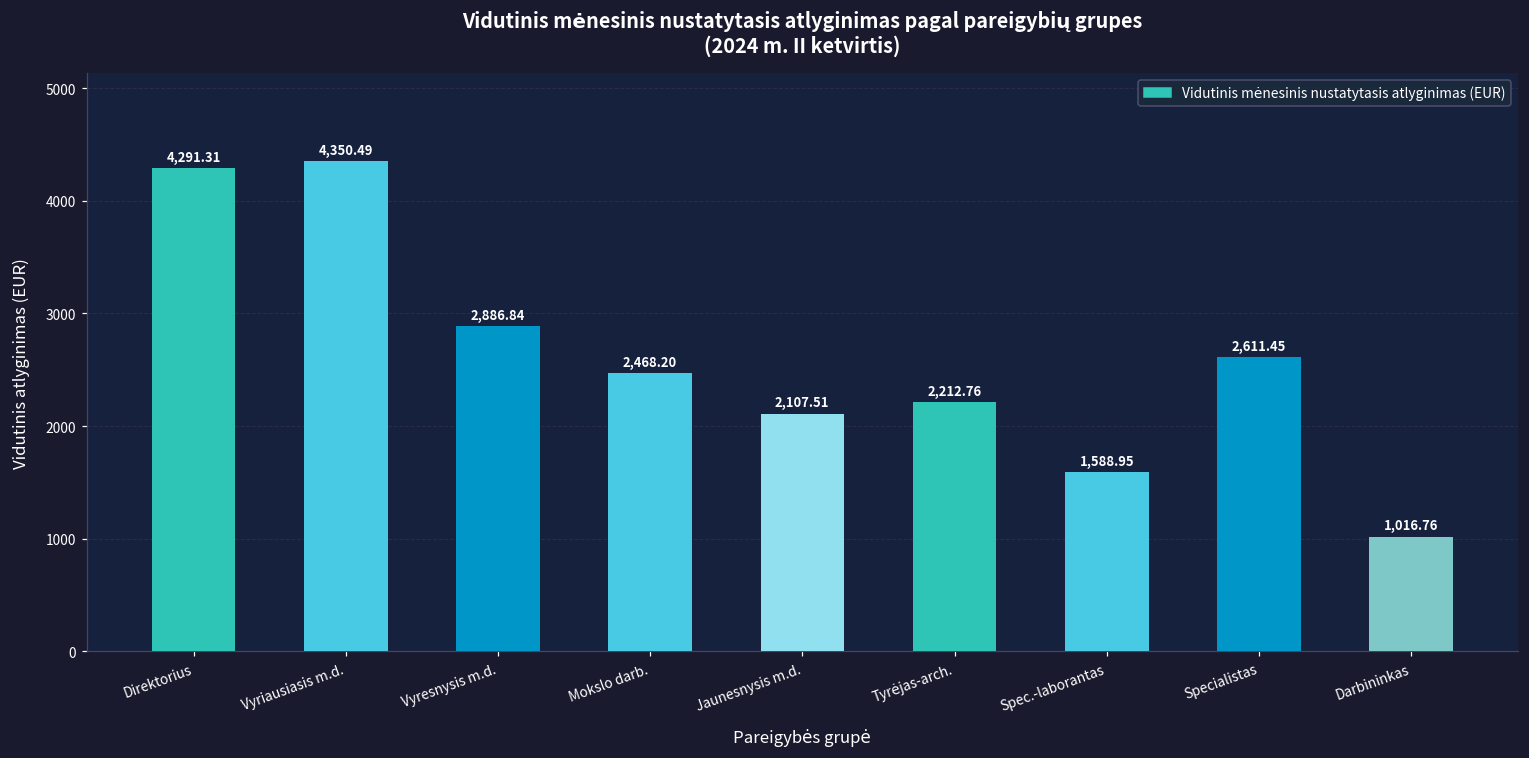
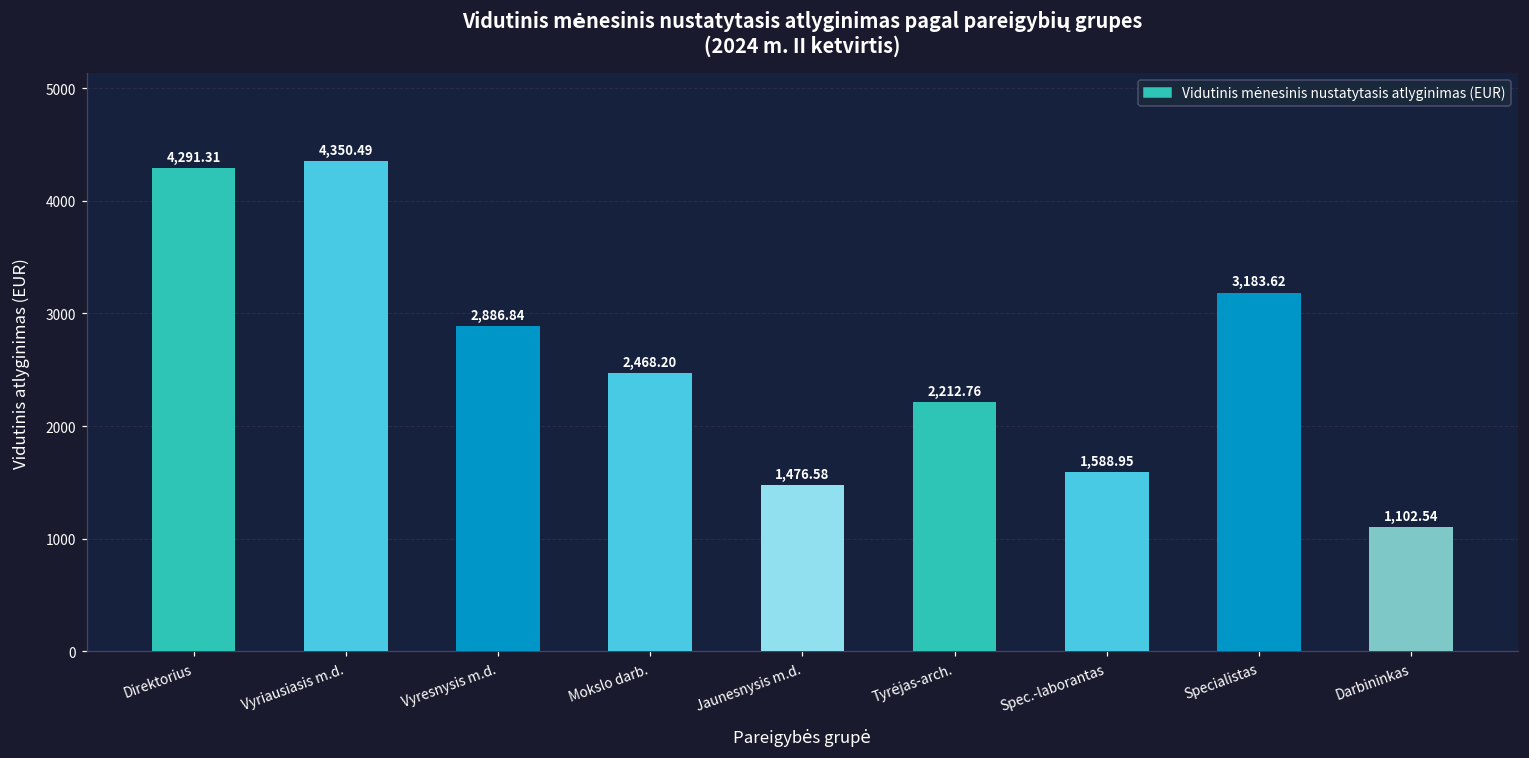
Jaunesnysis m.d.: 2,107.51 -> 1,476.58
Specialistas: 2,611.45 -> 3,183.62
Darbininkas: 1,016.76 -> 1,102.54
